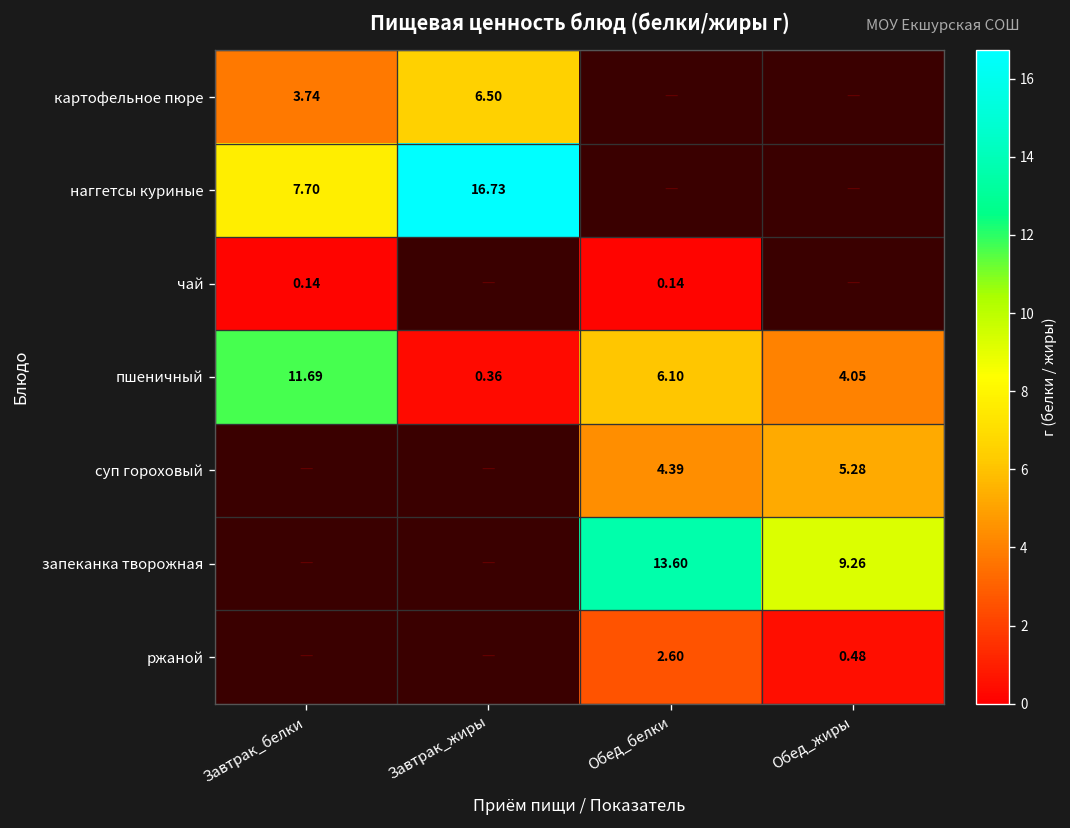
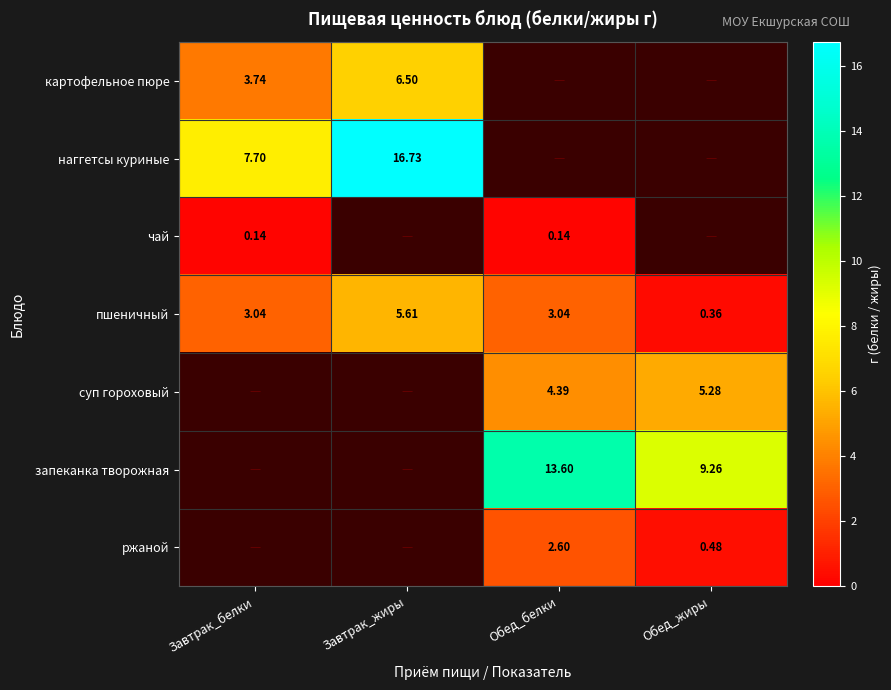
пшеничный, Завтрак_белки: 11.69 -> 3.04
пшеничный, Завтрак_жиры: 0.36 -> 5.61
пшеничный, Обед_белки: 6.10 -> 3.04
пшеничный, Обед_жиры: 4.05 -> 0.36
